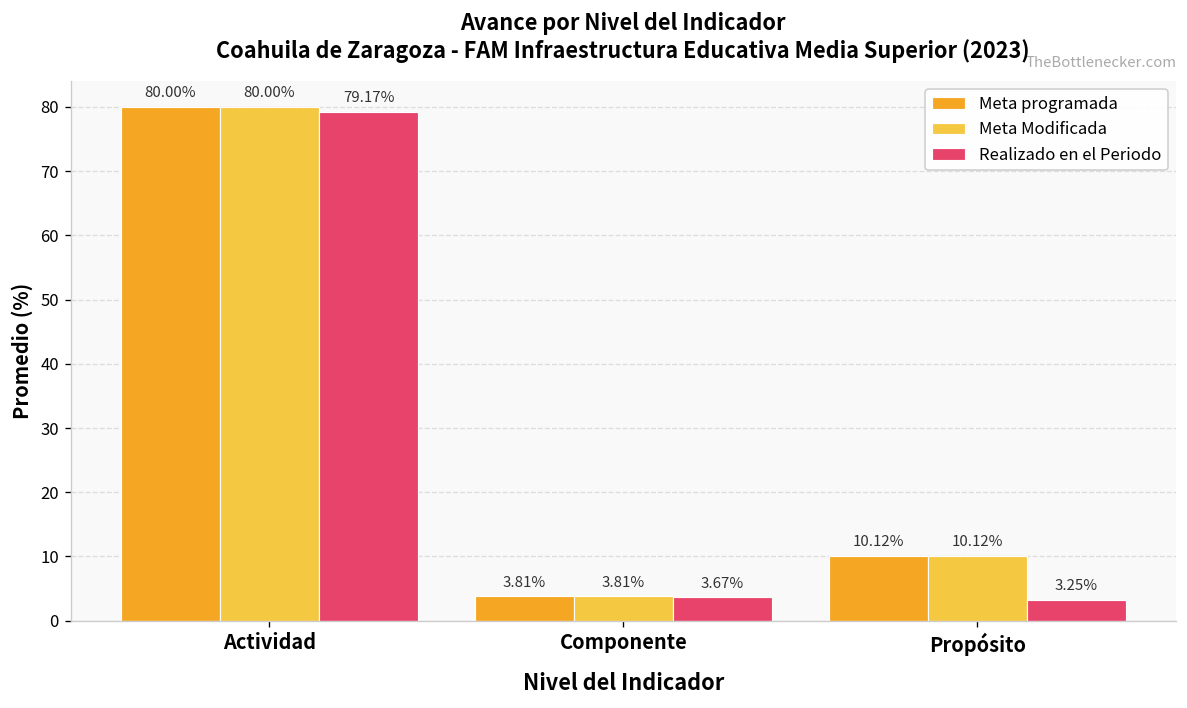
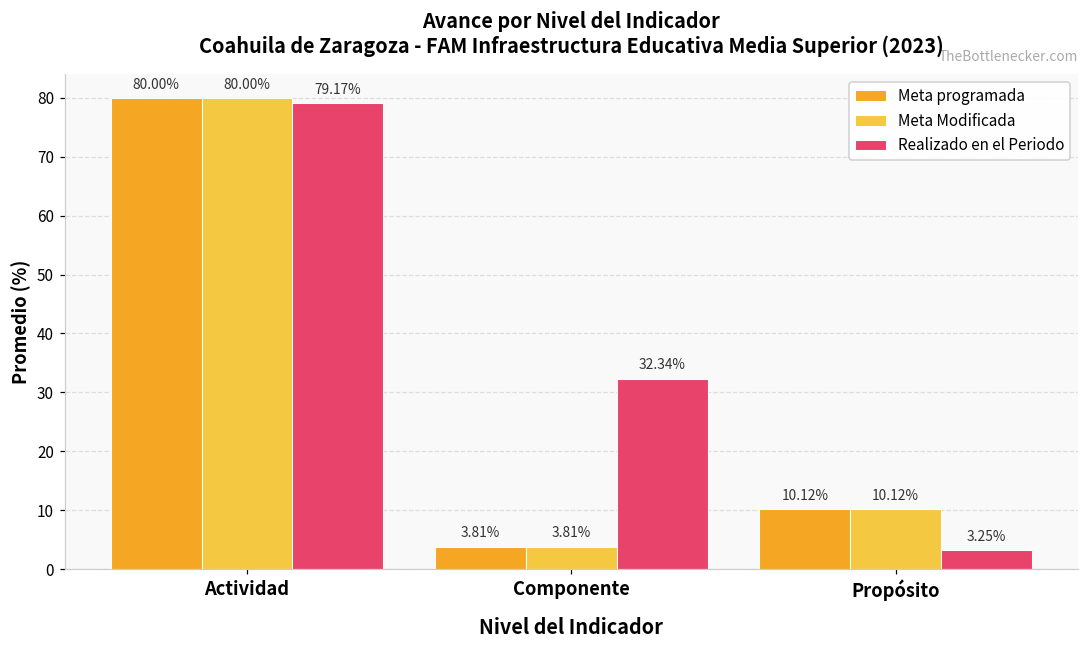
Realizado en el Periodo, Componente: 3.67% -> 32.34%
